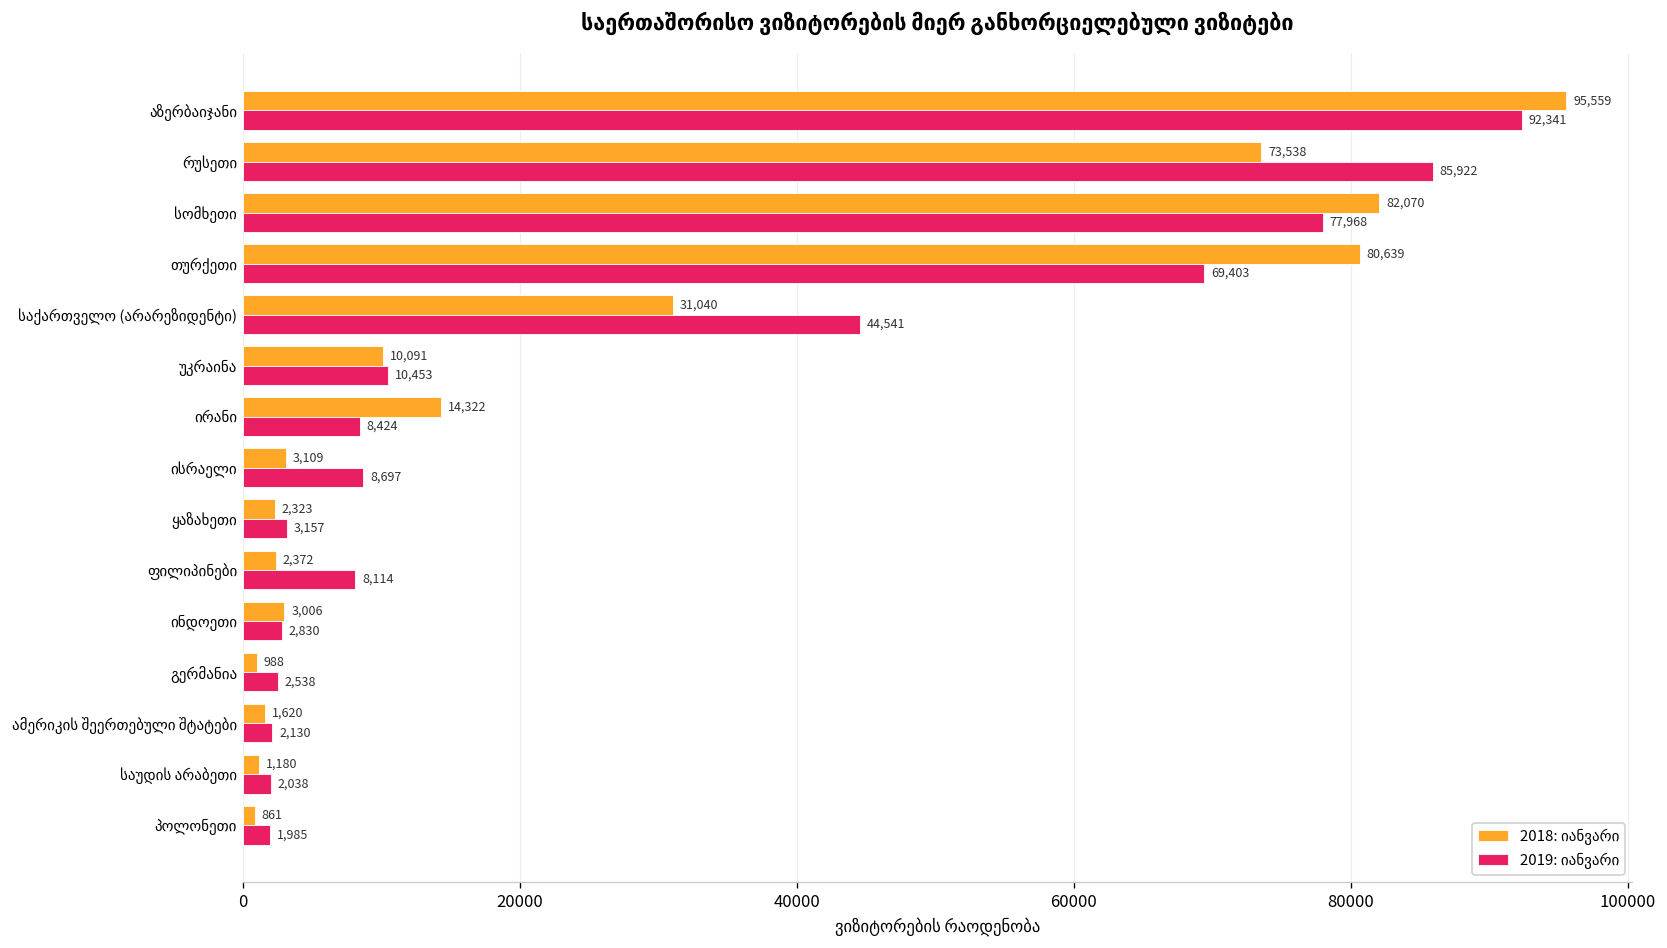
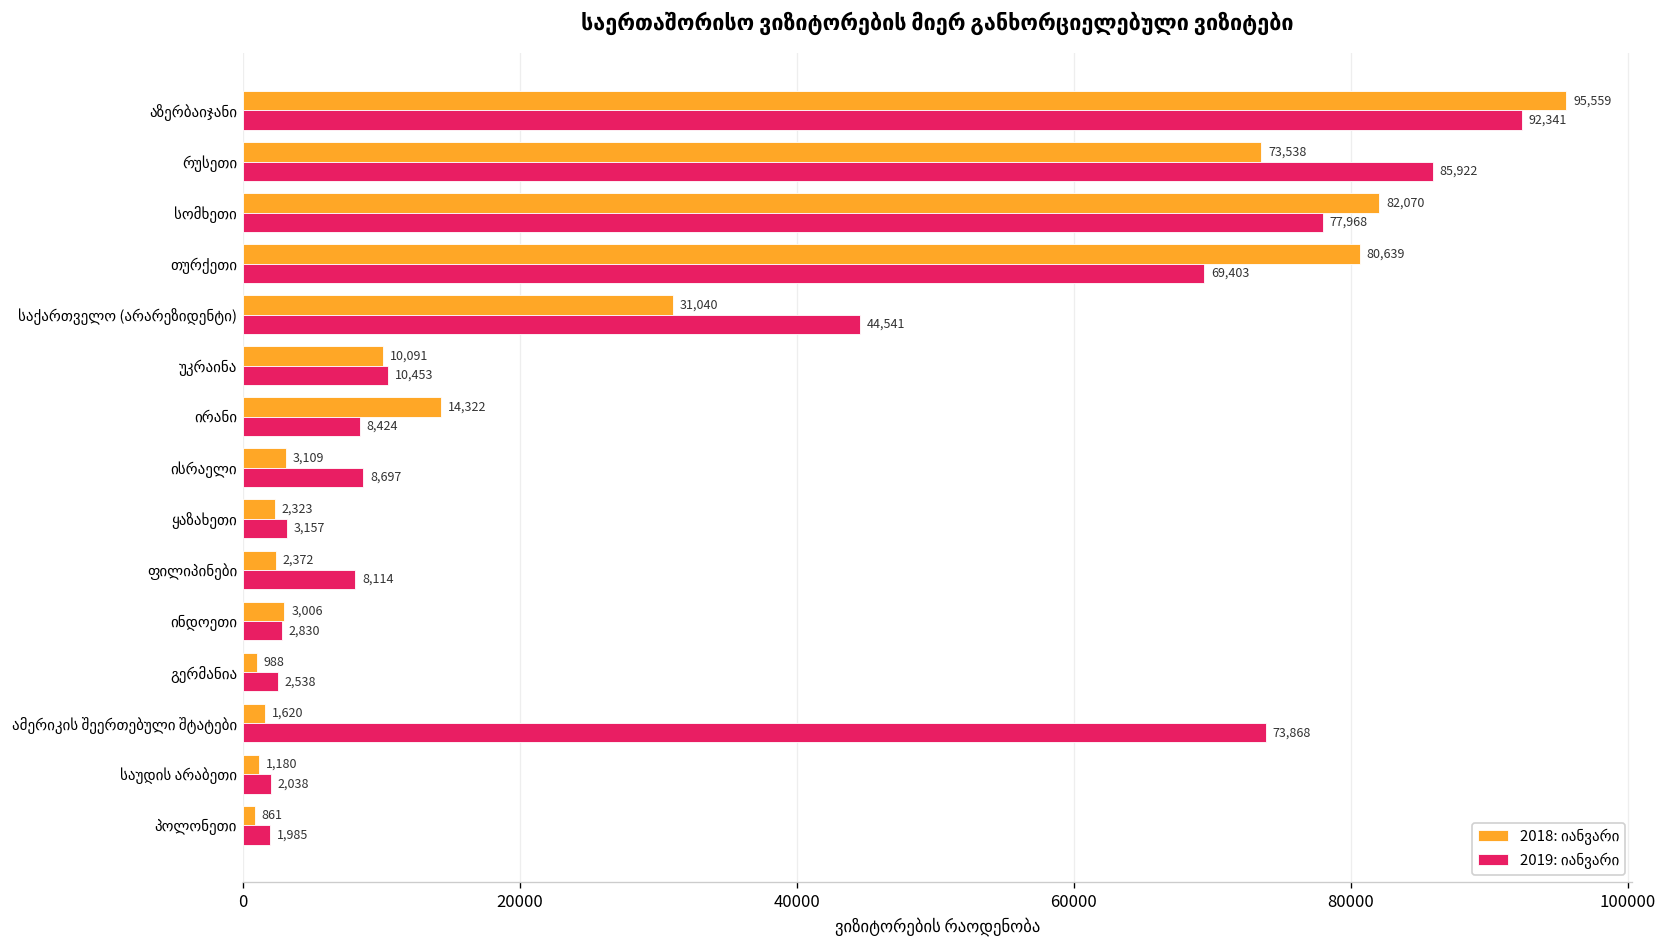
2019: იანვარი, ამერიკის შეერთებული შტატები: 2,130 -> 73,868
